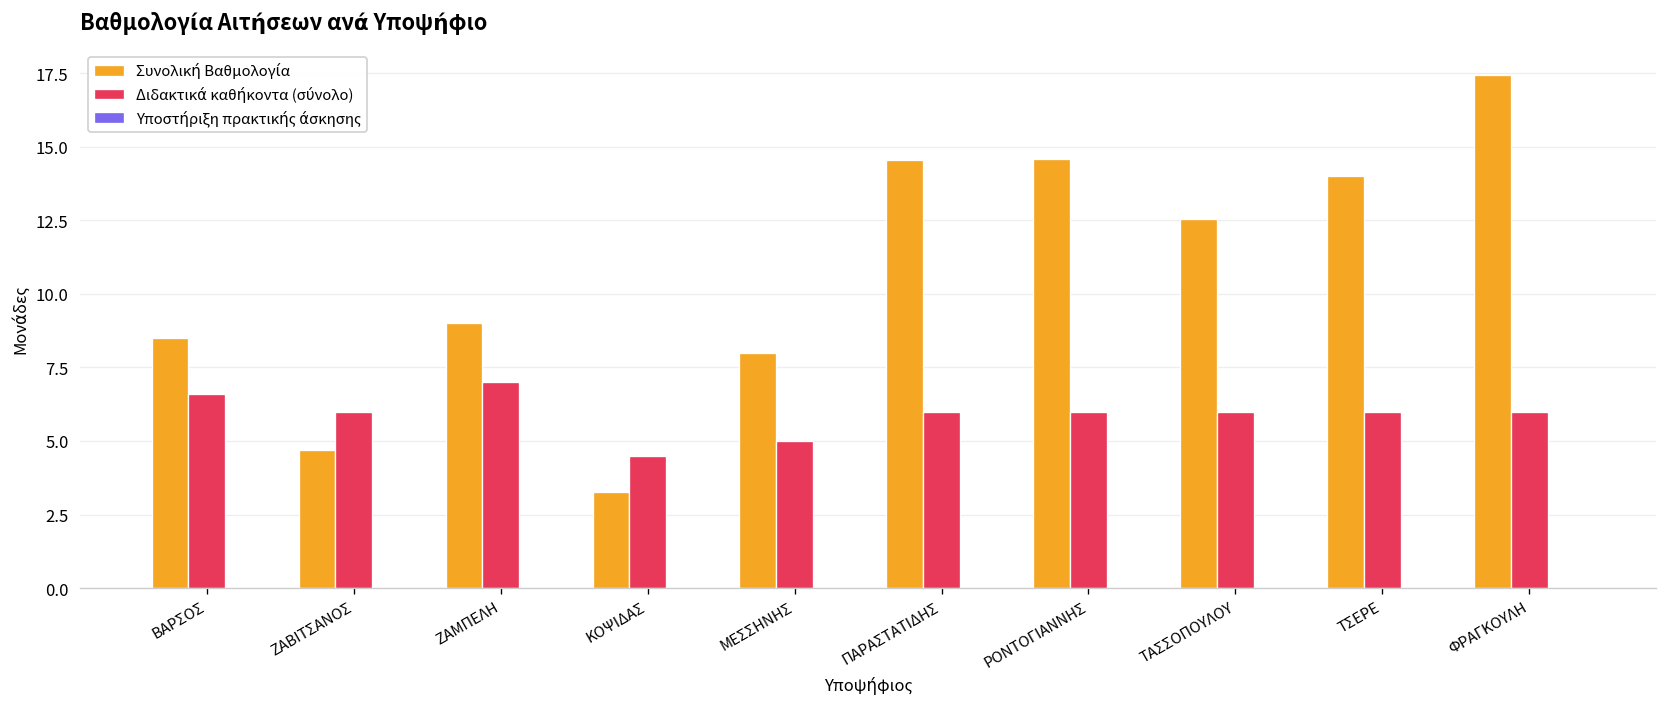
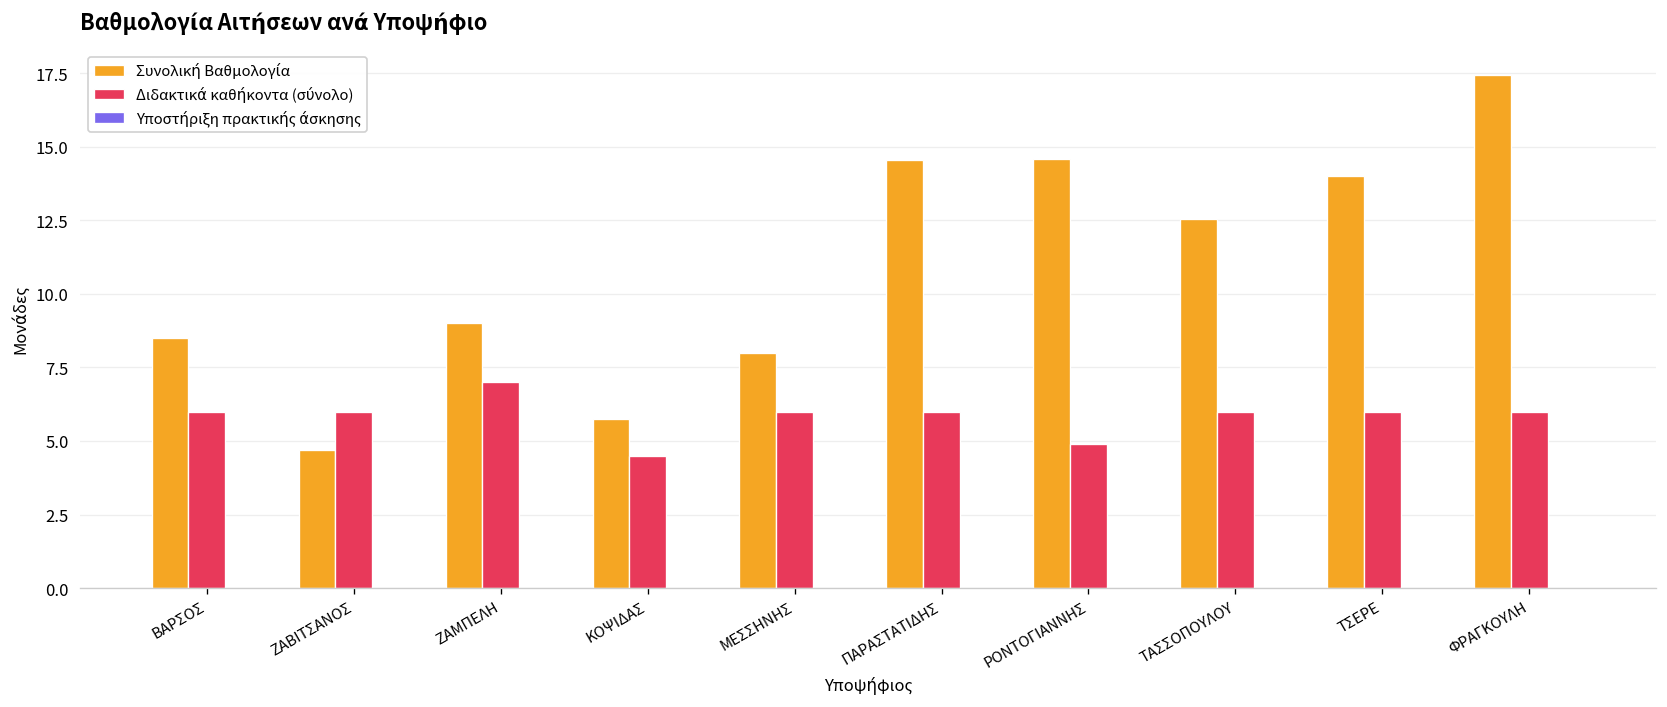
Διδακτικά καθήκοντα (σύνολο), ΒΑΡΣΟΣ: 6.6 -> 6.0
Συνολική Βαθμολογία, ΚΟΨΙΔΑΣ: 3.3 -> 5.8
Διδακτικά καθήκοντα (σύνολο), ΜΕΣΣΗΝΗΣ: 5 -> 6
Διδακτικά καθήκοντα (σύνολο), ΡΟΝΤΟΓΙΑΝΝΗΣ: 6.0 -> 4.9
